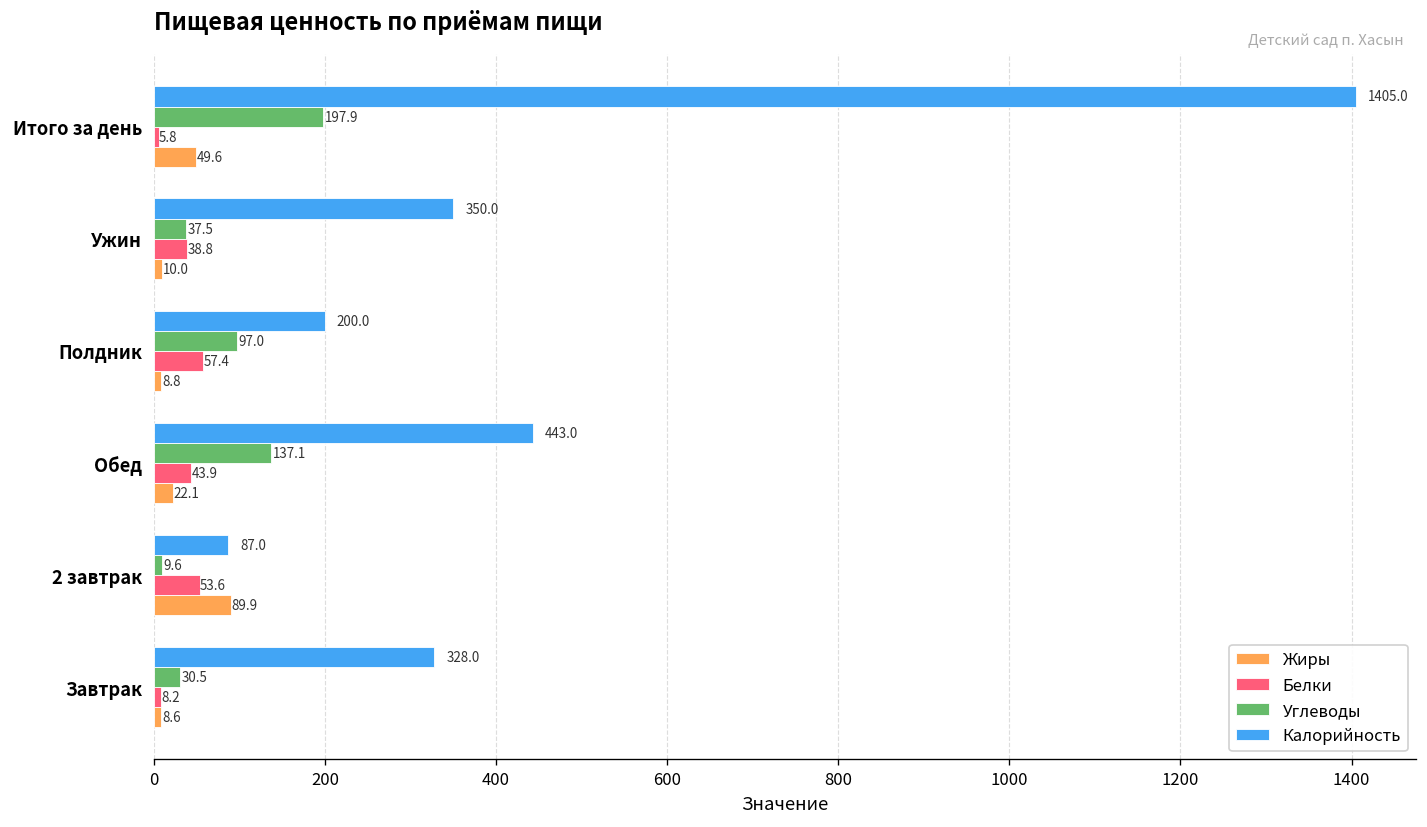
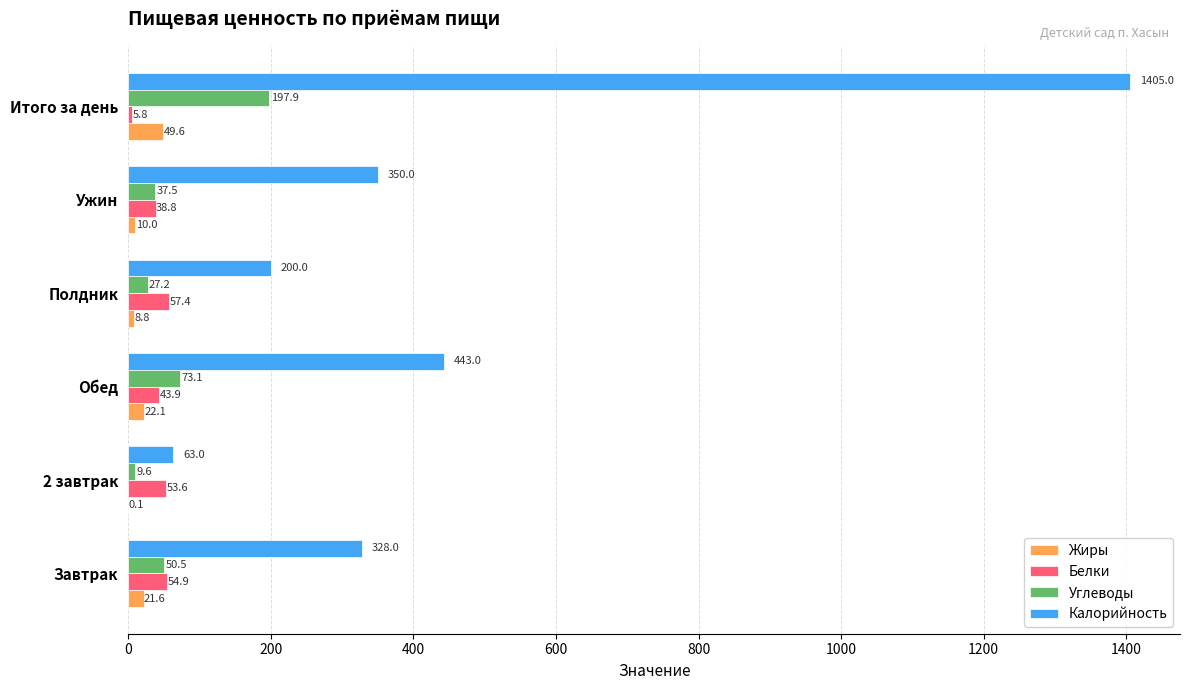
Углеводы, Полдник: 97.0 -> 27.2
Углеводы, Обед: 137.1 -> 73.1
Калорийность, 2 завтрак: 87.0 -> 63.0
Жиры, 2 завтрак: 89.9 -> 0.1
Углеводы, Завтрак: 30.5 -> 50.5
Белки, Завтрак: 8.2 -> 54.9
Жиры, Завтрак: 8.6 -> 21.6
